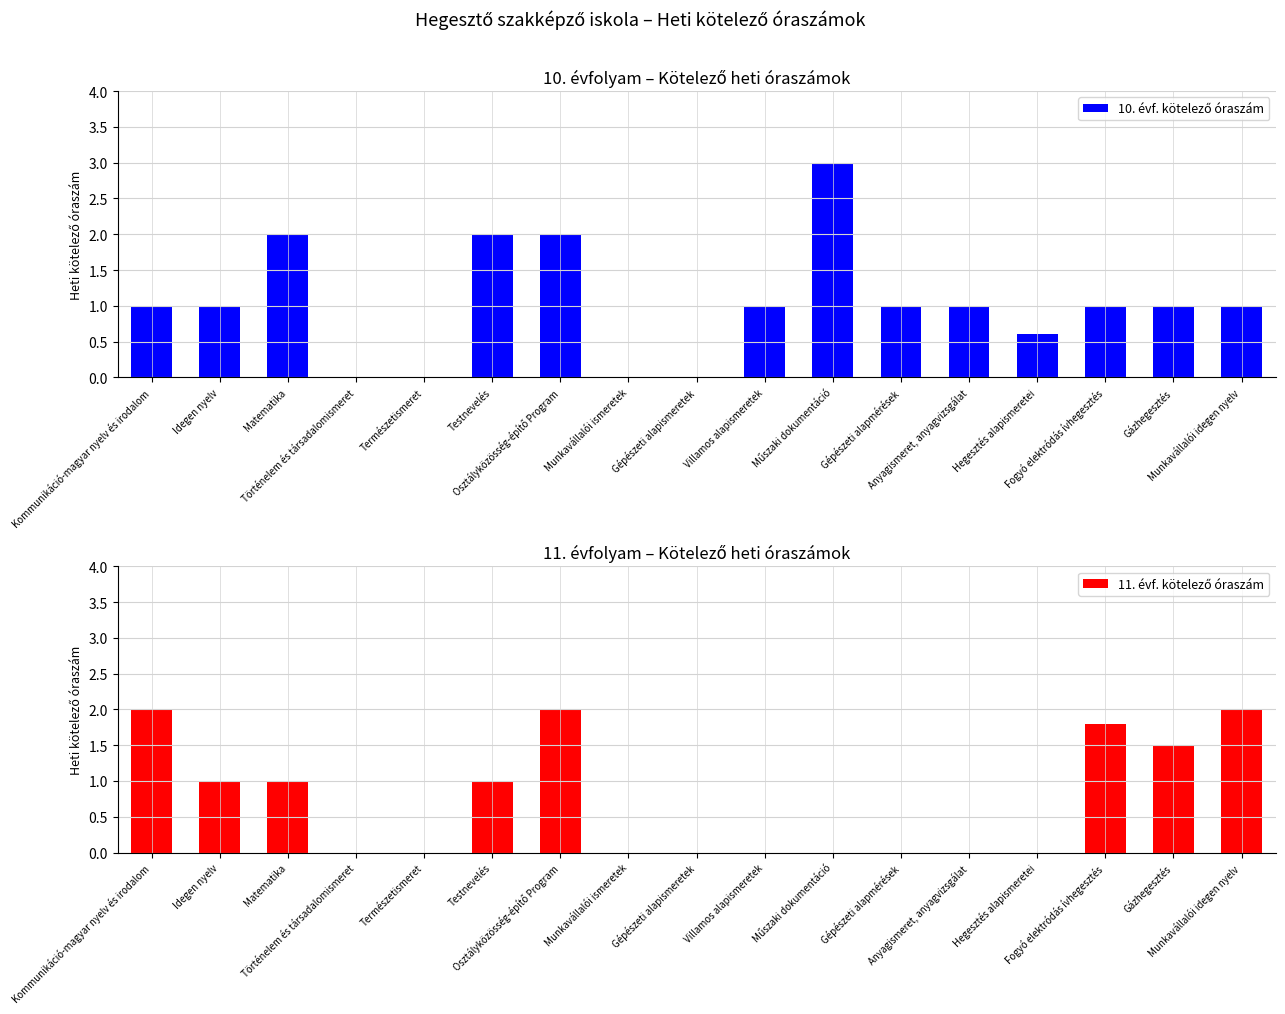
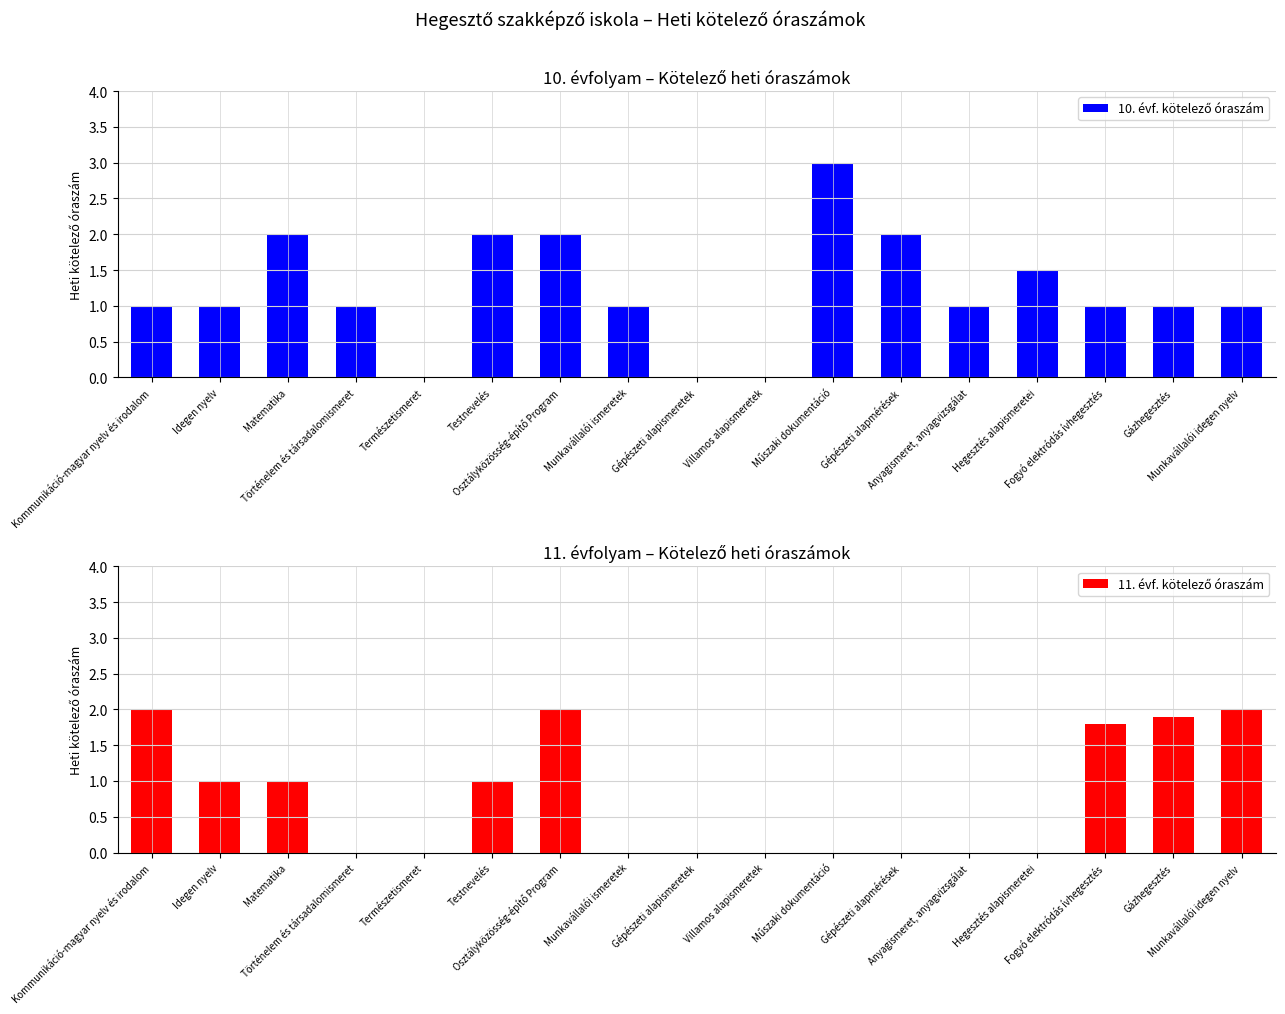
10. évfolyam – Kötelező heti óraszámok, Történelem és társadalomismeret: 0 -> 1
10. évfolyam – Kötelező heti óraszámok, Munkavállalói ismeretek: 0 -> 1
10. évfolyam – Kötelező heti óraszámok, Villamos alapismeretek: 1 -> 0
10. évfolyam – Kötelező heti óraszámok, Gépészeti alapmérések: 1 -> 2
10. évfolyam – Kötelező heti óraszámok, Hegesztés alapismeretei: 0.6 -> 1.5
11. évfolyam – Kötelező heti óraszámok, Gázhegesztés: 1.5 -> 1.9
